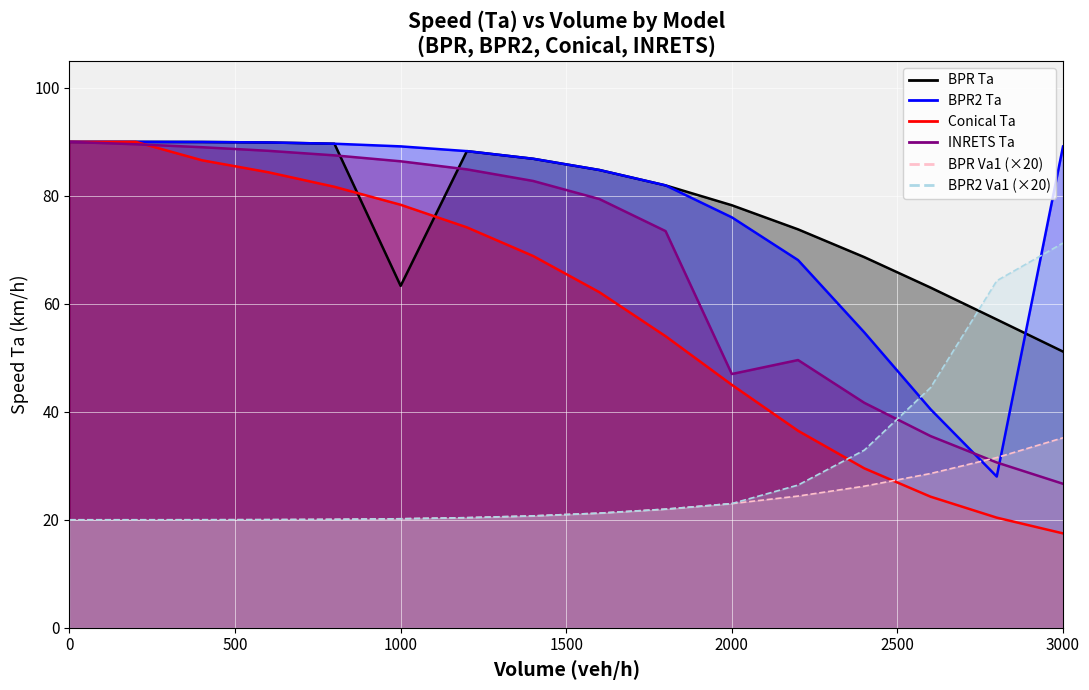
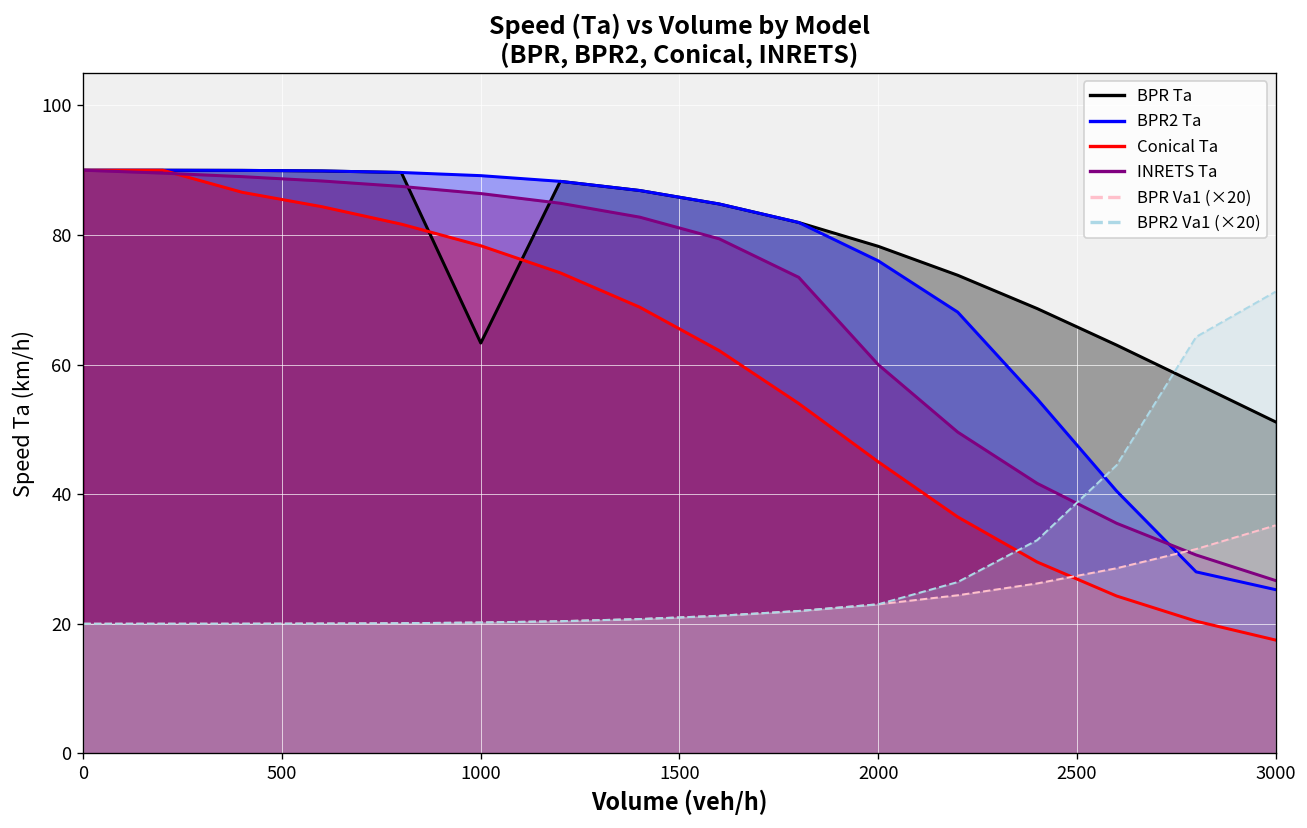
INRETS Ta, 2000: 47 -> 60
BPR2 Ta, 3000: 89 -> 25
